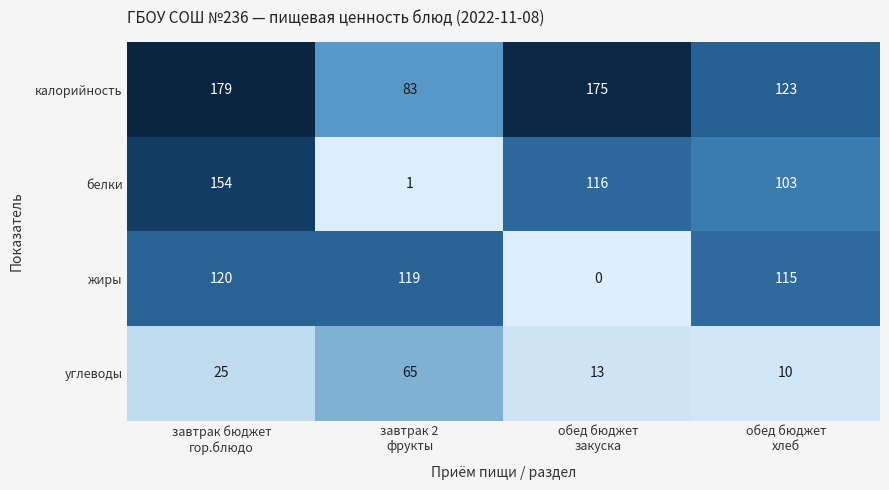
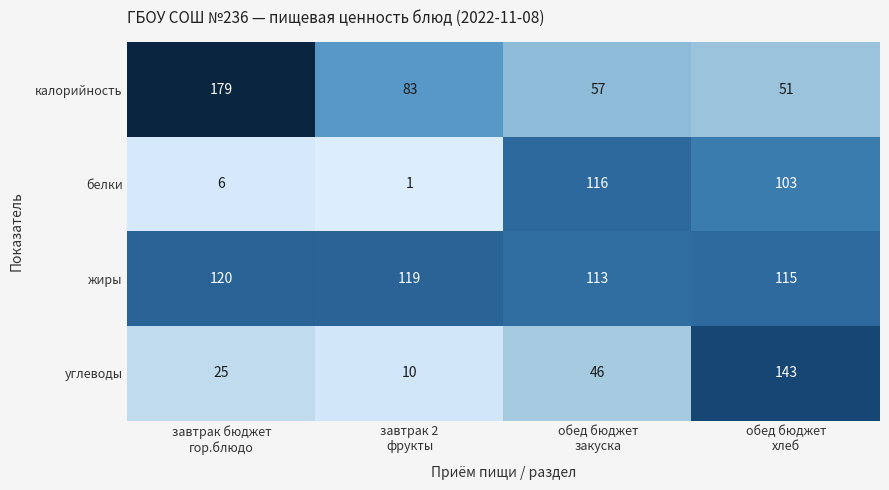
калорийность, обед бюджет закуска: 175 -> 57
калорийность, обед бюджет хлеб: 123 -> 51
белки, завтрак бюджет гор.блюдо: 154 -> 6
жиры, обед бюджет закуска: 0 -> 113
углеводы, завтрак 2 фрукты: 65 -> 10
углеводы, обед бюджет закуска: 13 -> 46
углеводы, обед бюджет хлеб: 10 -> 143
